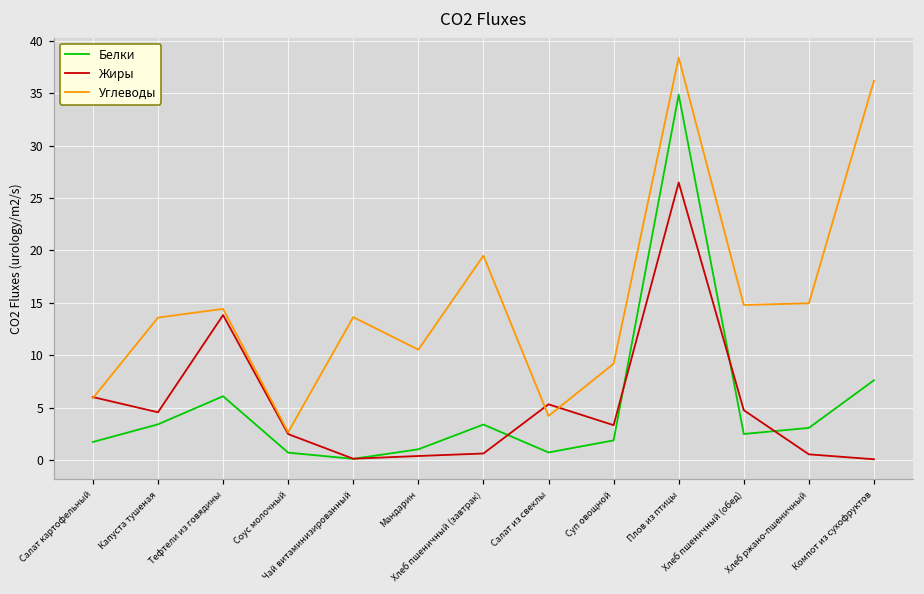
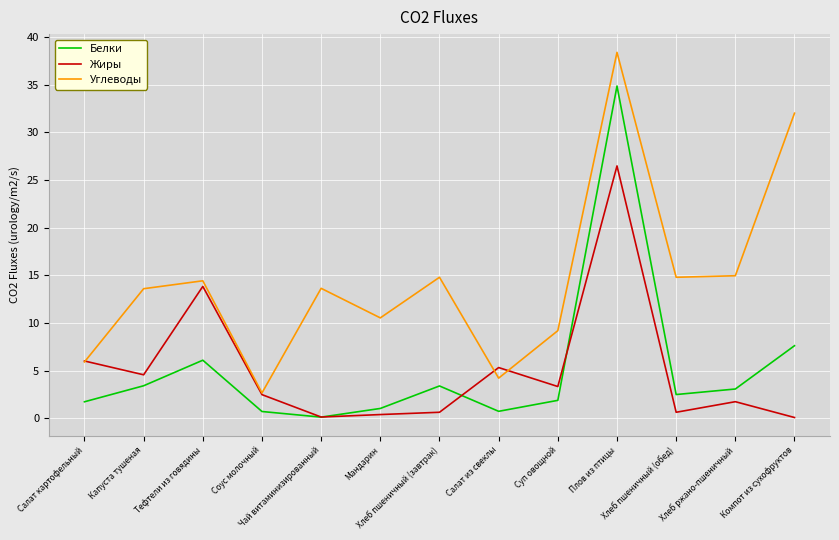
Углеводы, Хлеб пшеничный (завтрак): 20 -> 15
Жиры, Хлеб пшеничный (обед): 5 -> 1
Жиры, Хлеб ржано-пшеничный: 1 -> 2
Углеводы, Компот из сухофруктов: 36 -> 32
